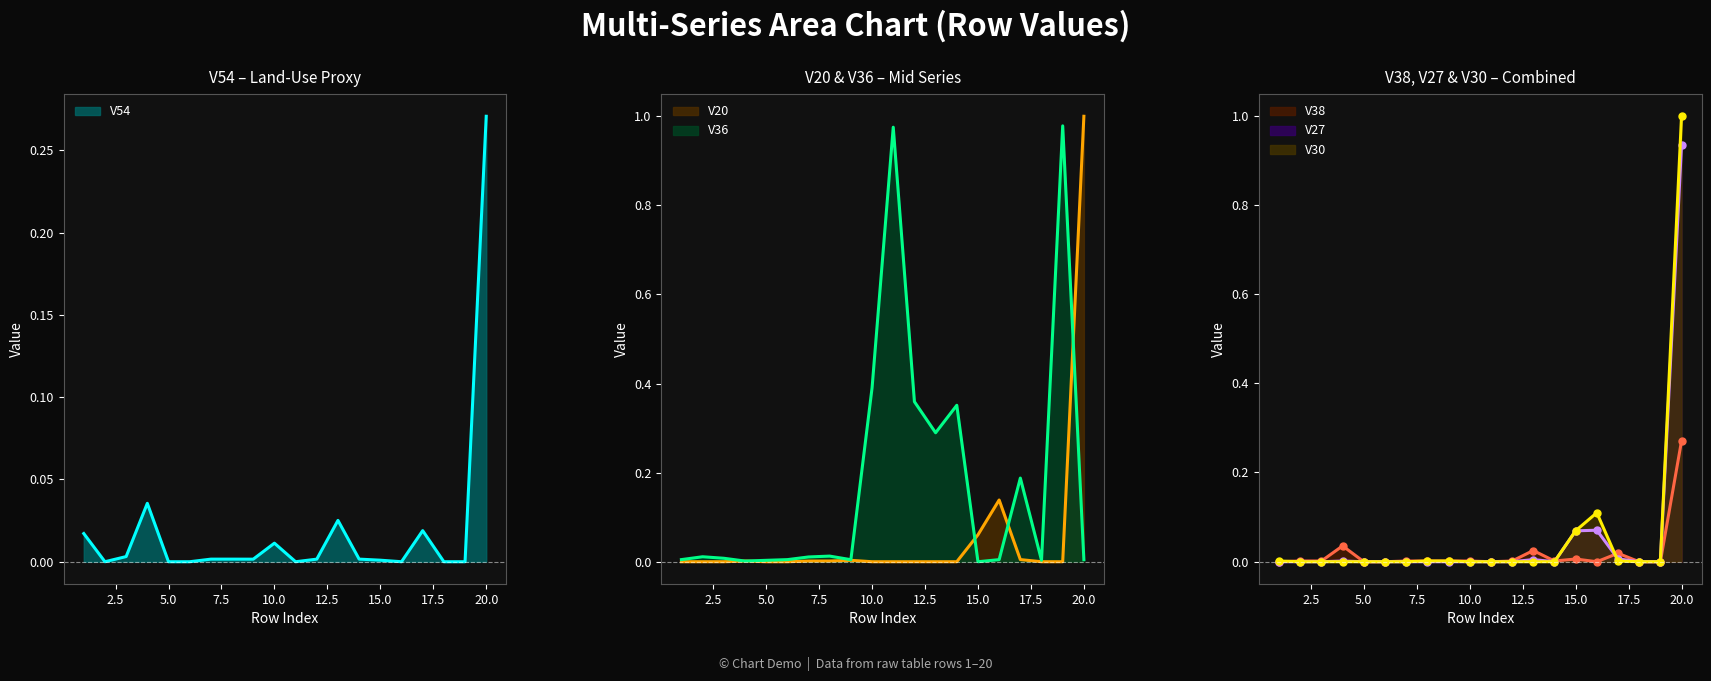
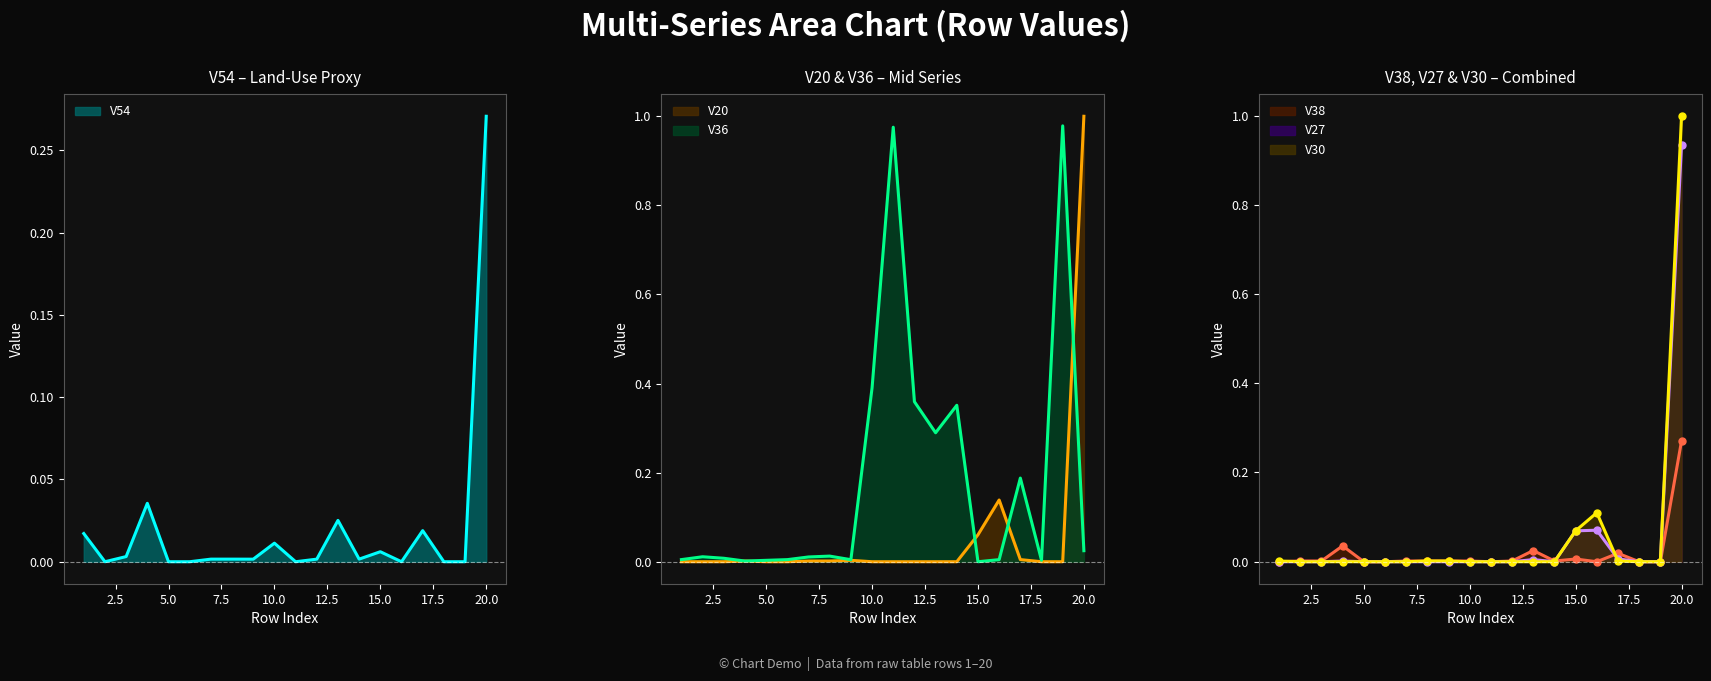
V54 – Land-Use Proxy, 15.0: 0.001 -> 0.006
V20 & V36 – Mid Series, V36, 20.0: 0.00 -> 0.02
